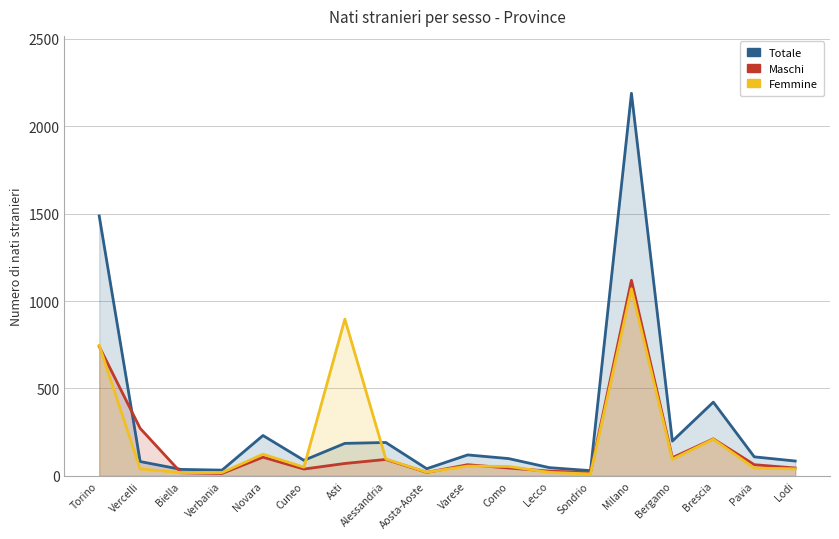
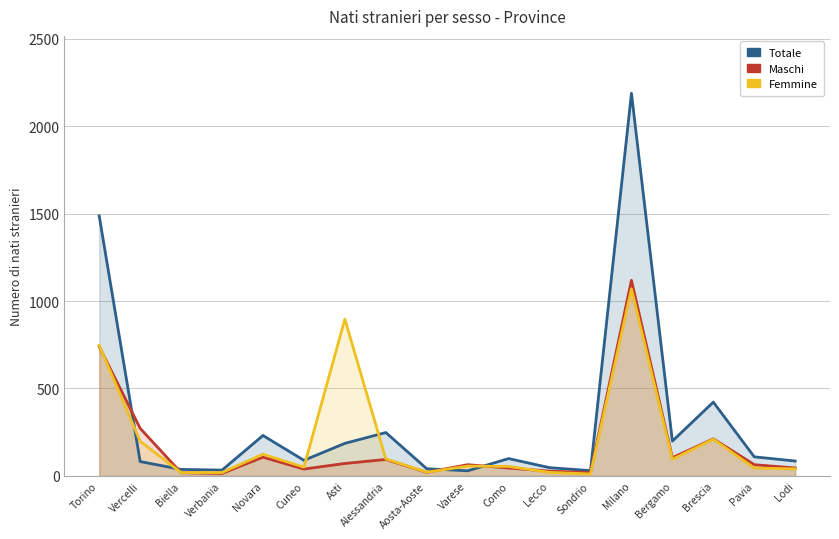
Femmine, Vercelli: 40 -> 200
Totale, Alessandria: 190 -> 250
Totale, Varese: 120 -> 30
